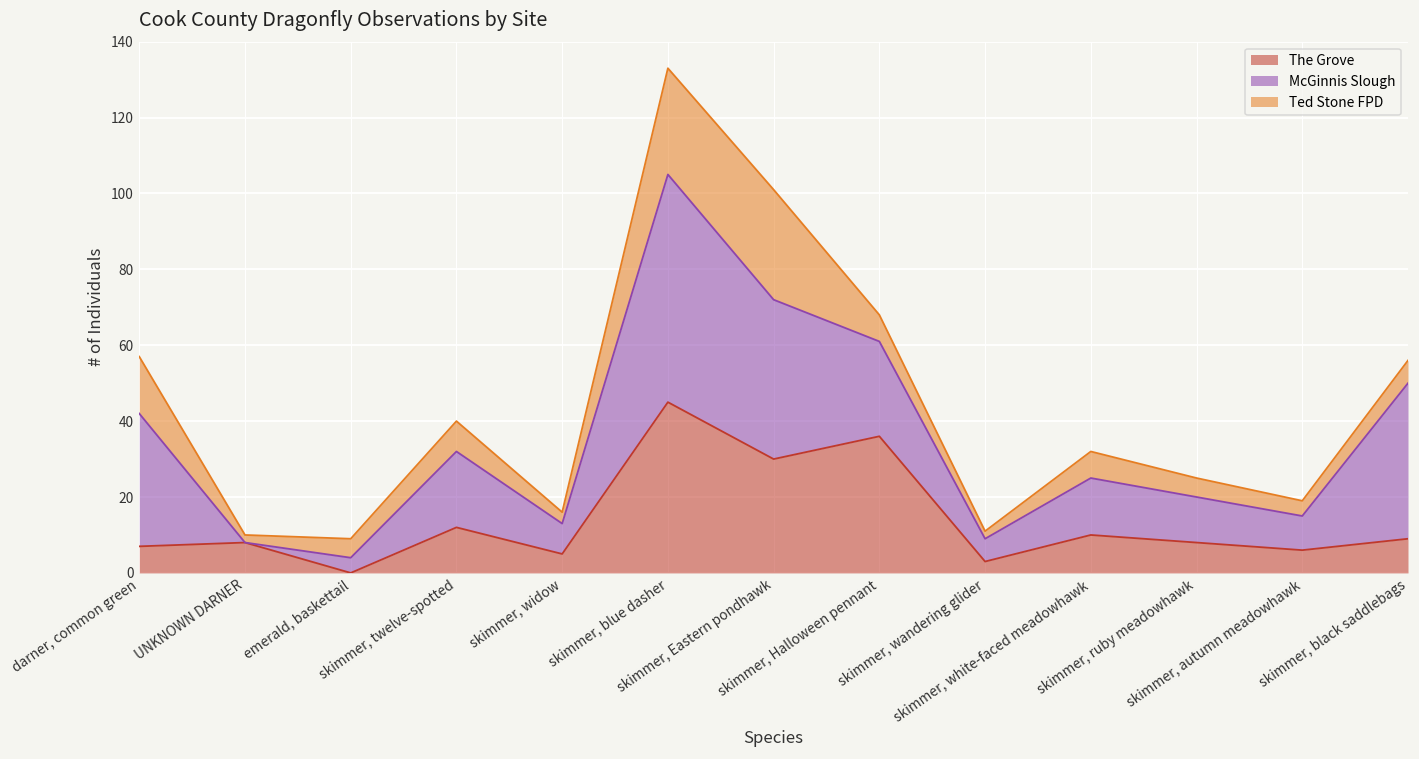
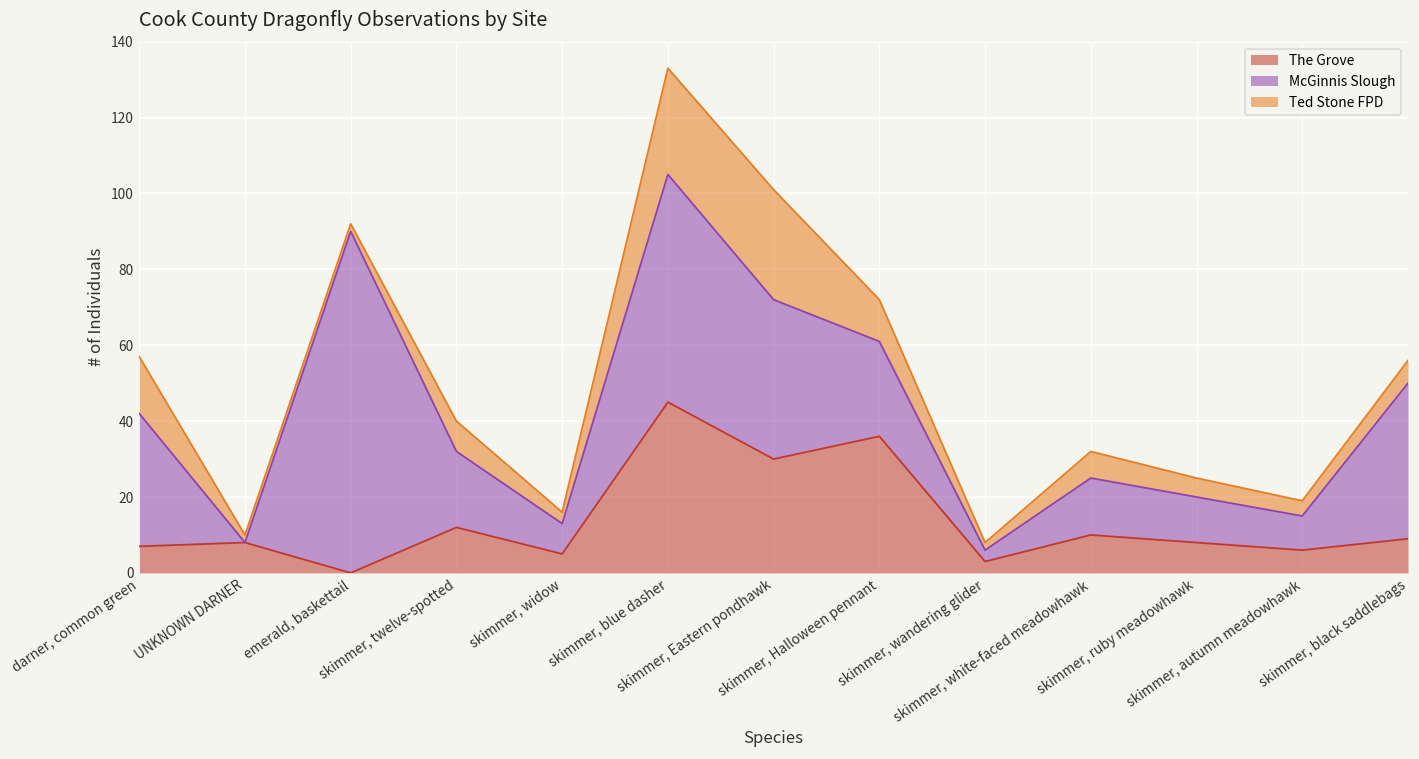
McGinnis Slough, emerald, baskettail: 4 -> 90
Ted Stone FPD, emerald, baskettail: 5 -> 2
Ted Stone FPD, skimmer, Halloween pennant: 7 -> 11
McGinnis Slough, skimmer, wandering glider: 6 -> 3
